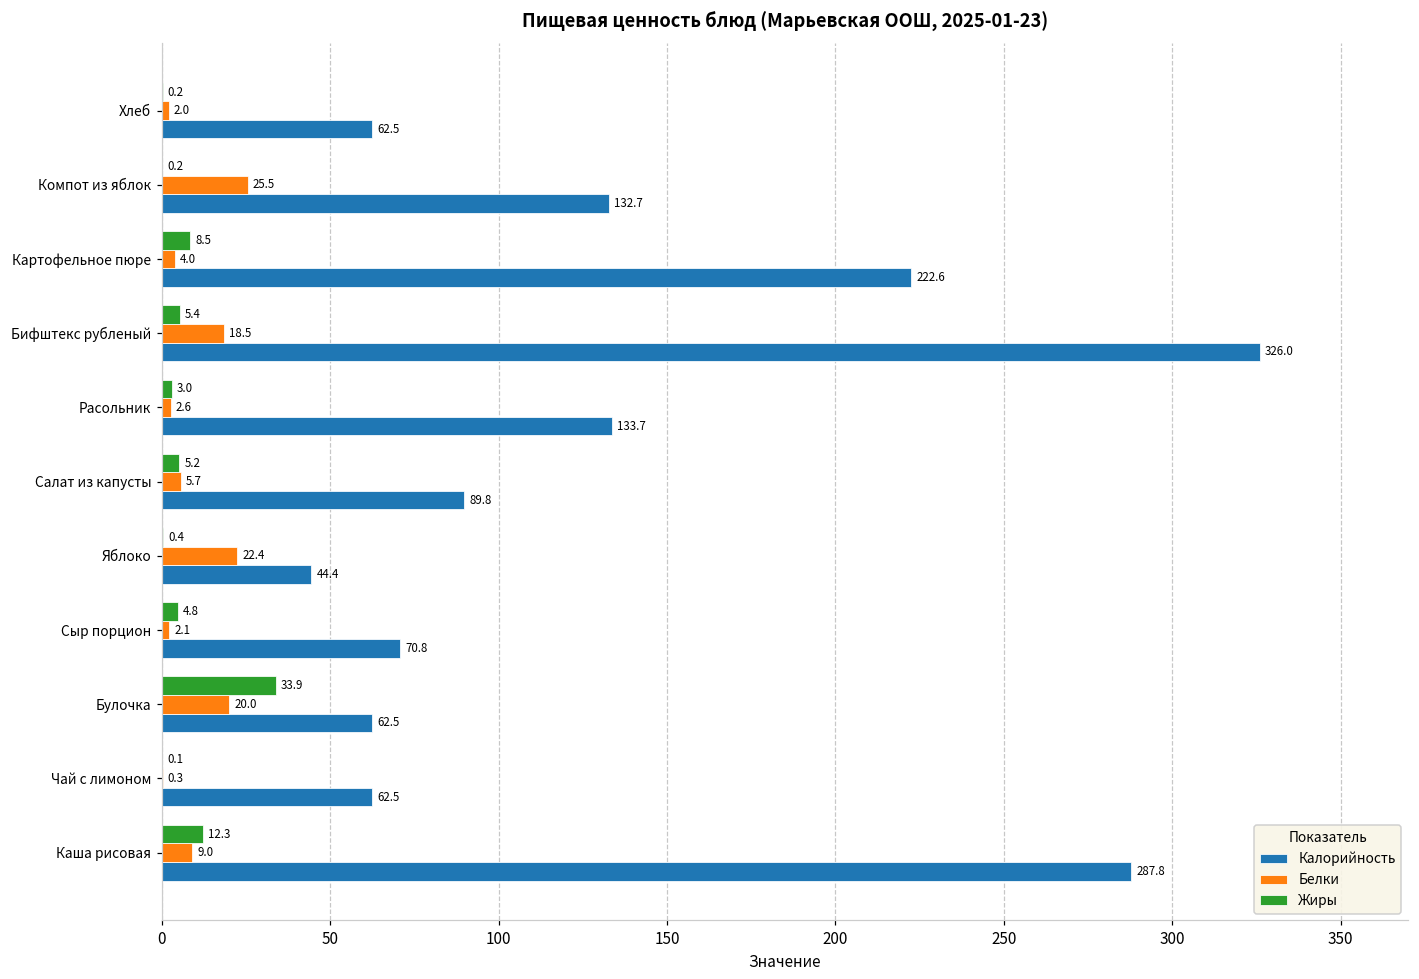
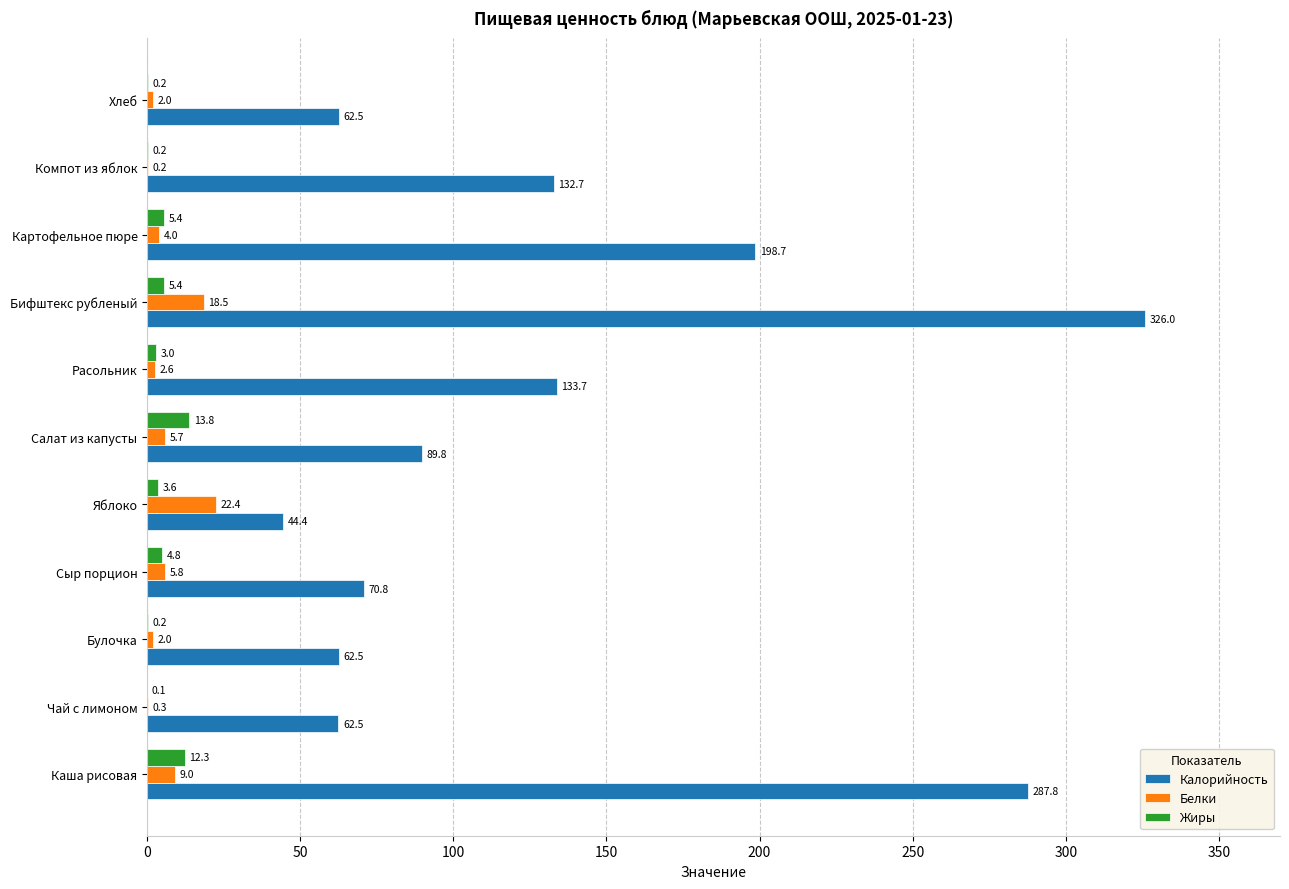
Белки, Компот из яблок: 25.5 -> 0.2
Жиры, Картофельное пюре: 8.5 -> 5.4
Калорийность, Картофельное пюре: 222.6 -> 198.7
Жиры, Салат из капусты: 5.2 -> 13.8
Жиры, Яблоко: 0.4 -> 3.6
Белки, Сыр порцион: 2.1 -> 5.8
Жиры, Булочка: 33.9 -> 0.2
Белки, Булочка: 20.0 -> 2.0
